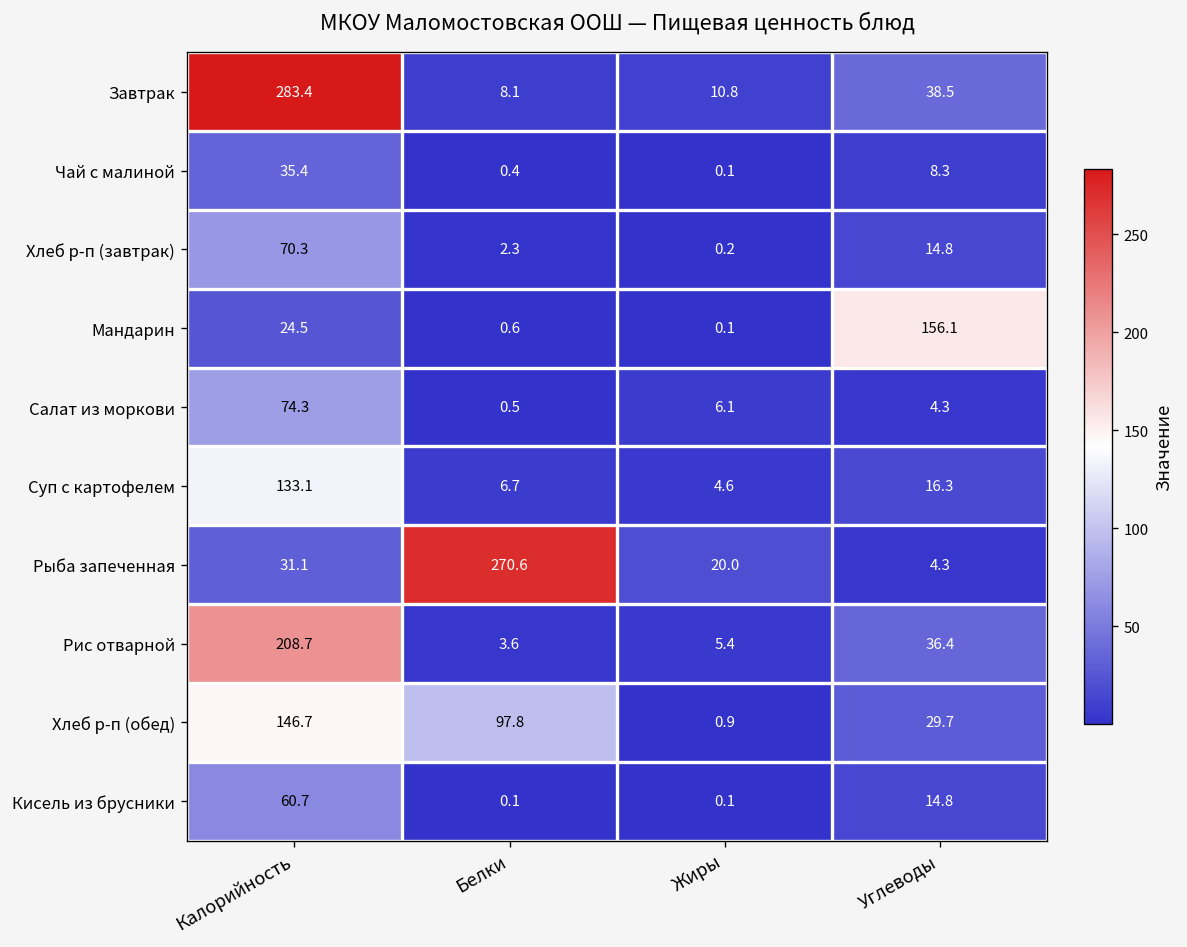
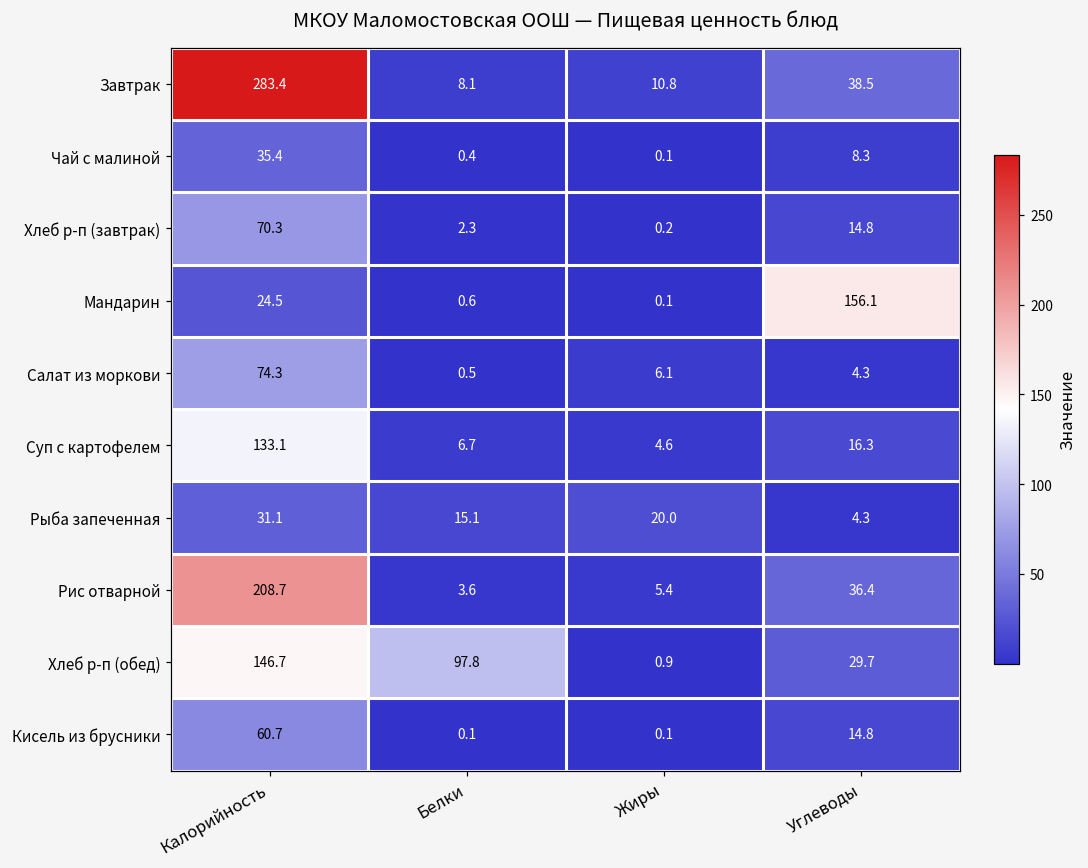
Рыба запеченная, Белки: 270.6 -> 15.1
